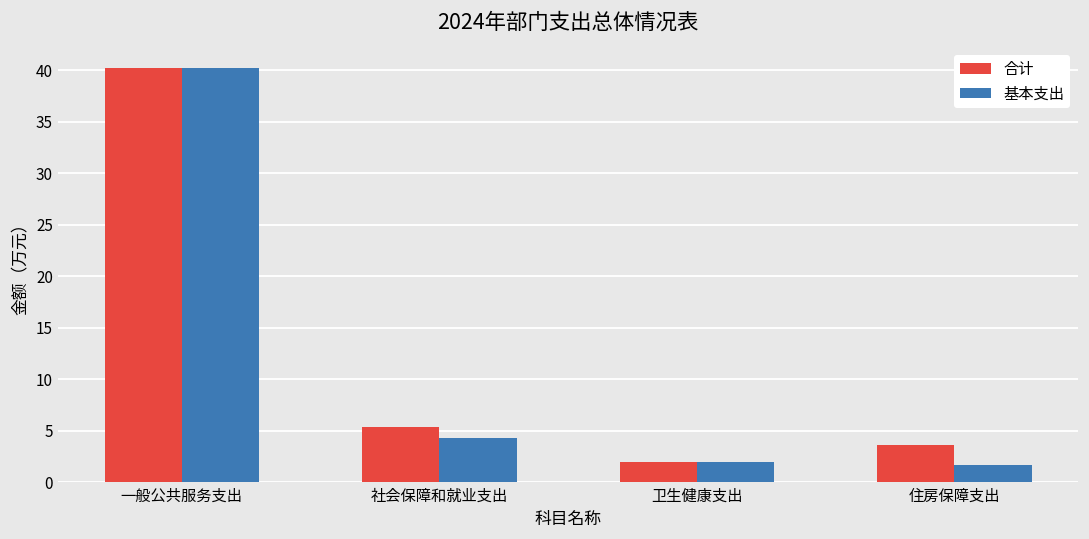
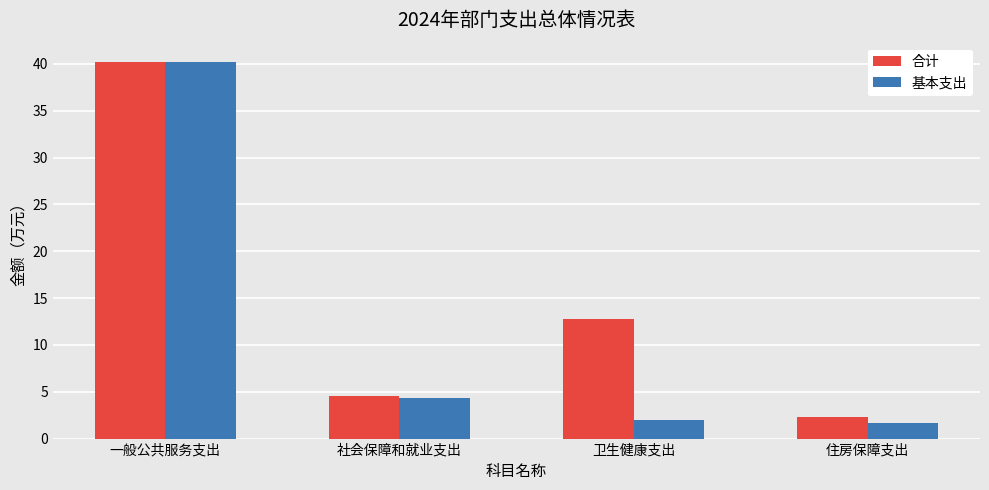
合计, 社会保障和就业支出: 5.4 -> 4.5
合计, 卫生健康支出: 2 -> 13
合计, 住房保障支出: 4 -> 2
